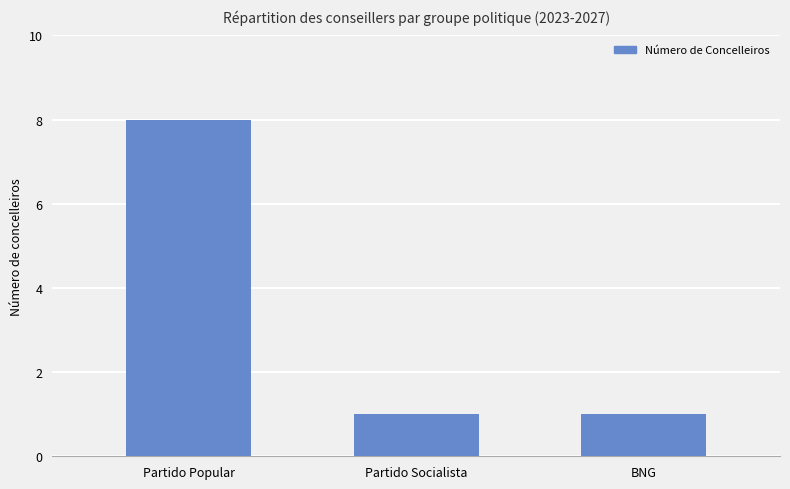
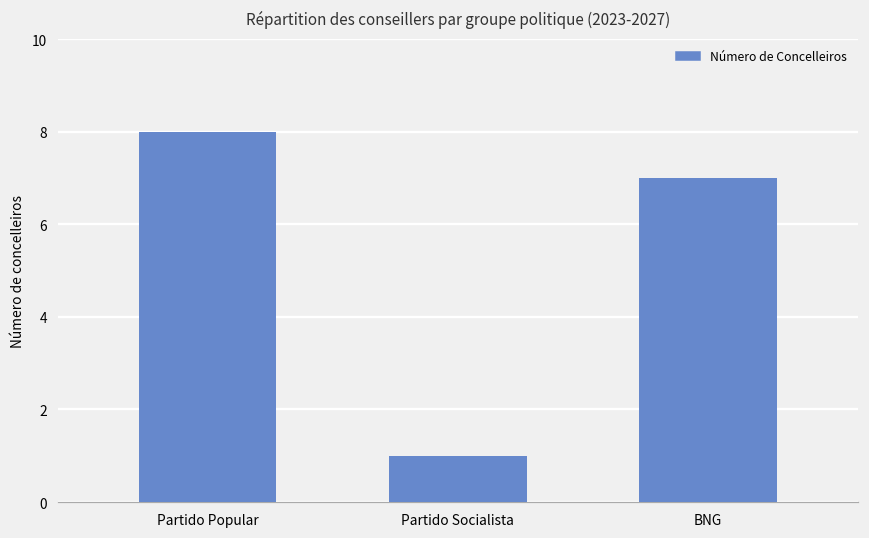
BNG: 1 -> 7
